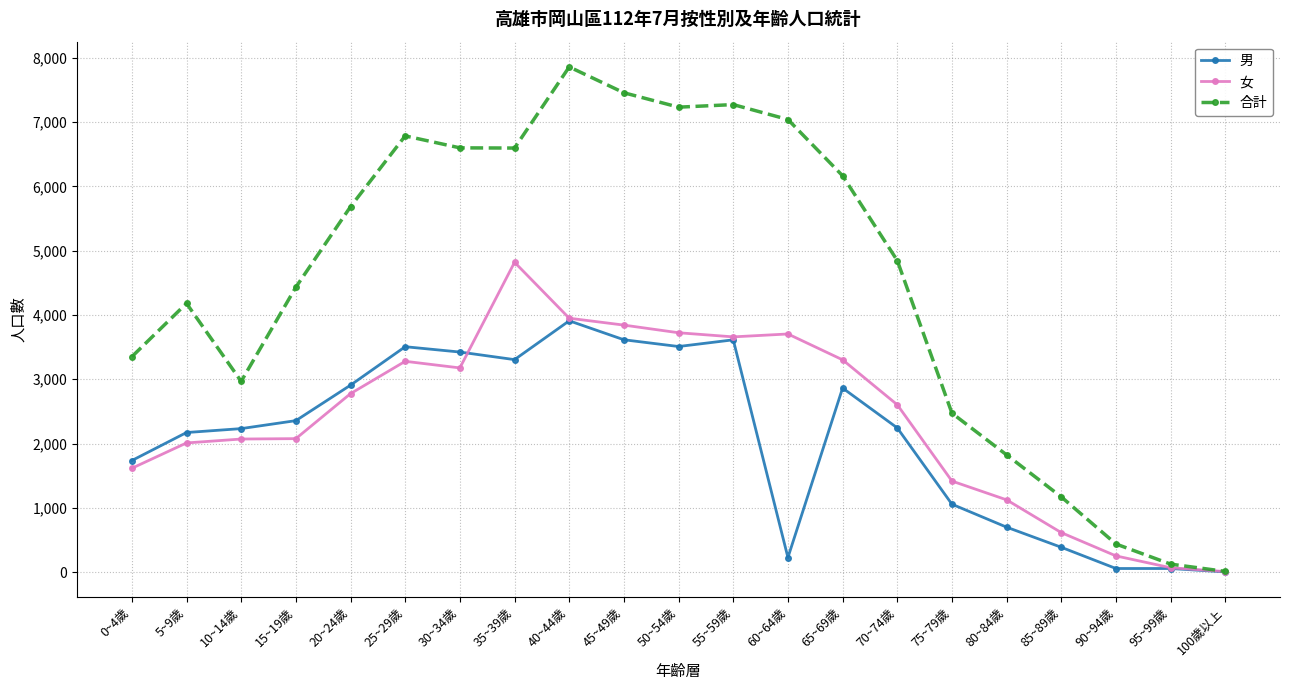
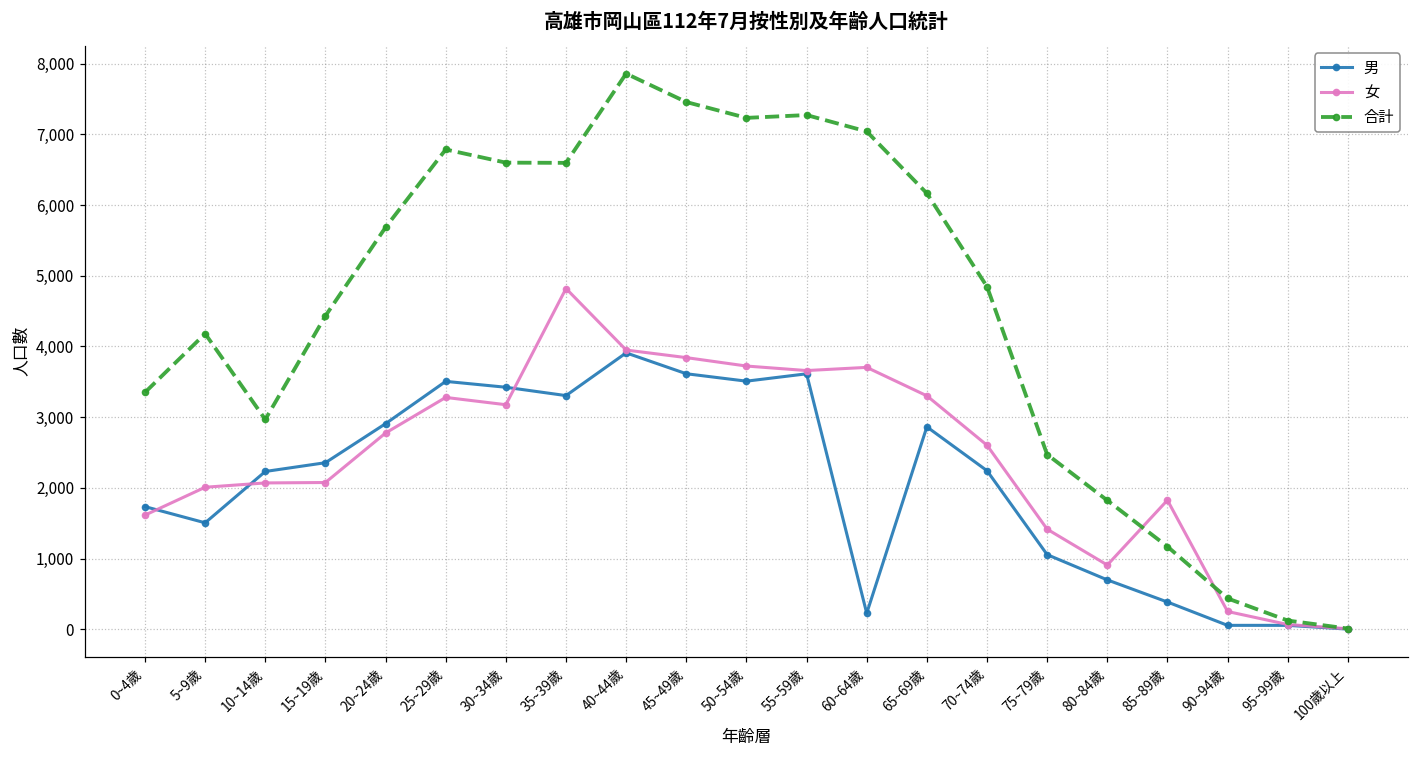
男, 5~9歲: 2,200 -> 1,500
女, 80~84歲: 1,100 -> 900
女, 85~89歲: 600 -> 1,800
